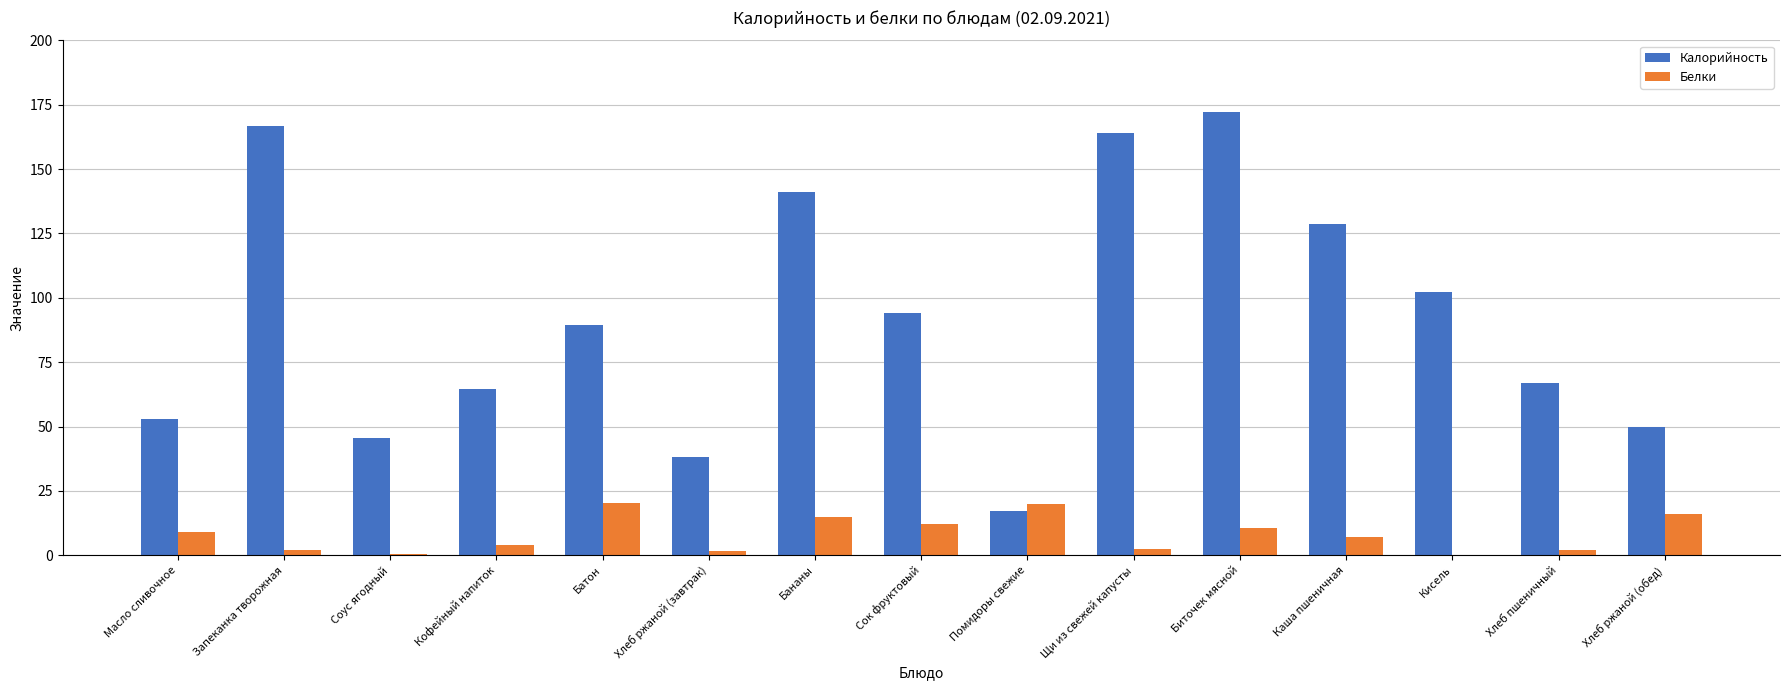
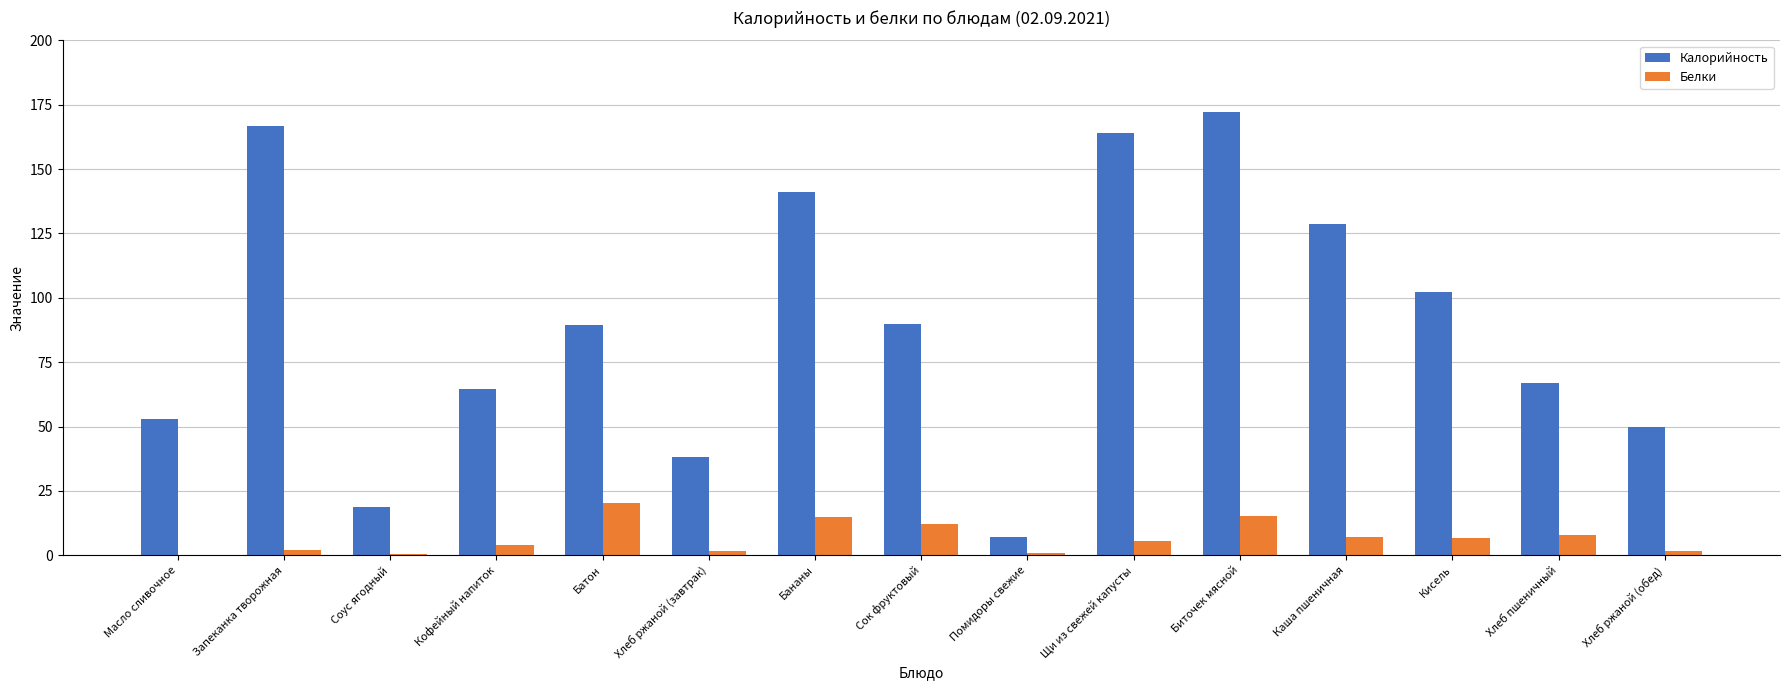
Белки, Масло сливочное: 9 -> 0
Калорийность, Соус ягодный: 45 -> 19
Калорийность, Сок фруктовый: 94 -> 90
Калорийность, Помидоры свежие: 17 -> 7
Белки, Помидоры свежие: 20 -> 1
Белки, Щи из свежей капусты: 3 -> 6
Белки, Биточек мясной: 10 -> 15
Белки, Кисель: 0 -> 7
Белки, Хлеб пшеничный: 2 -> 8
Белки, Хлеб ржаной (обед): 16 -> 2
